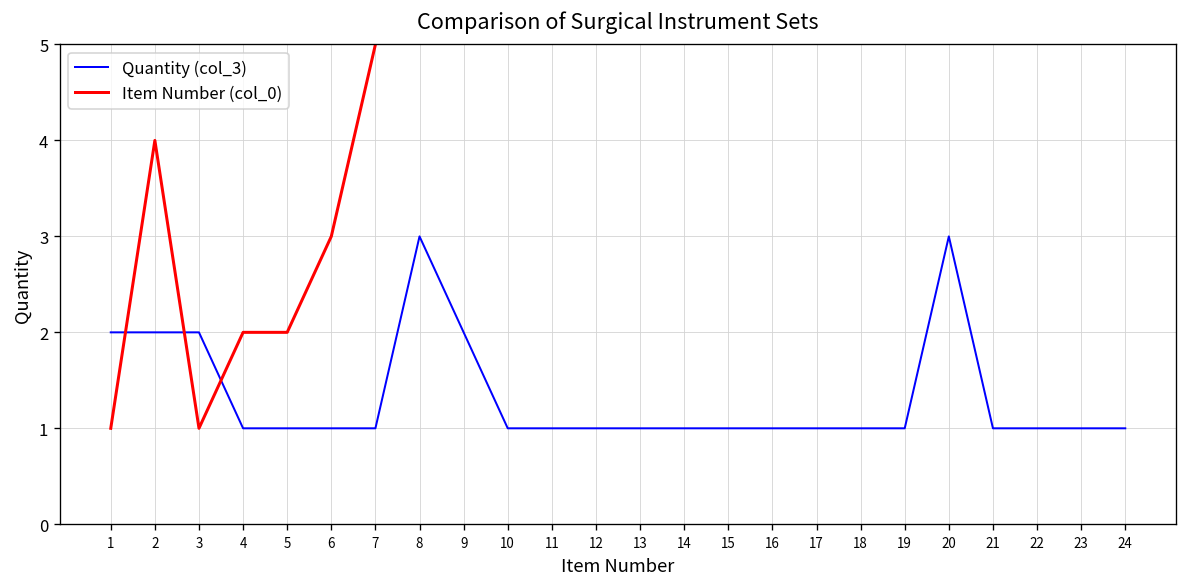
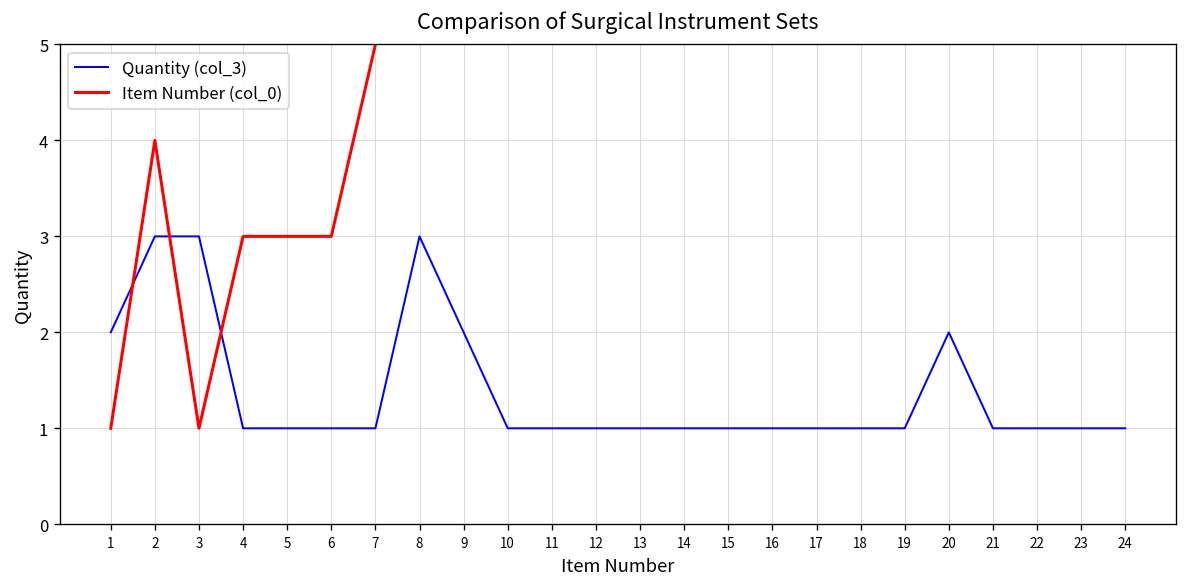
Quantity (col_3), 2: 2 -> 3
Quantity (col_3), 3: 2 -> 3
Item Number (col_0), 4: 2 -> 3
Item Number (col_0), 5: 2 -> 3
Quantity (col_3), 20: 3 -> 2
